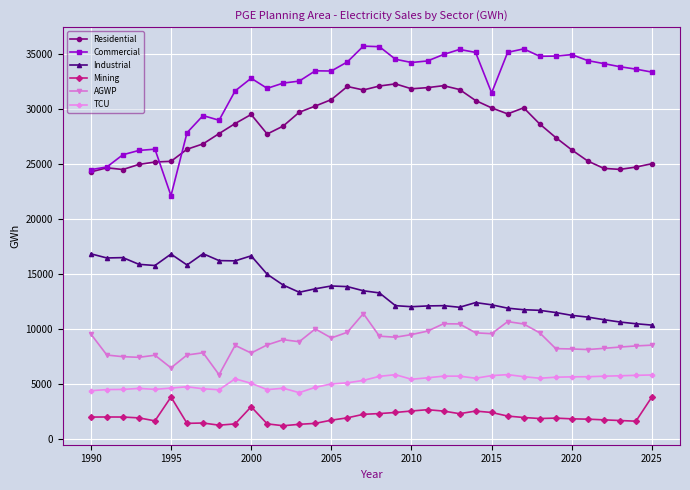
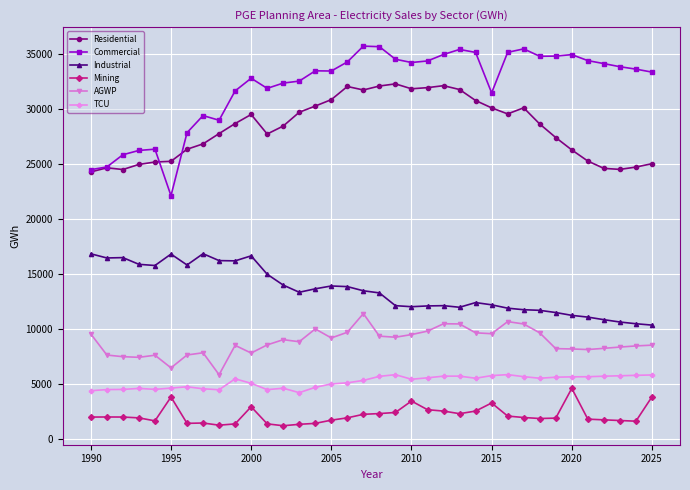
Mining, 2010: 2500 -> 3500
Mining, 2015: 2400 -> 3300
Mining, 2020: 1800 -> 4600
